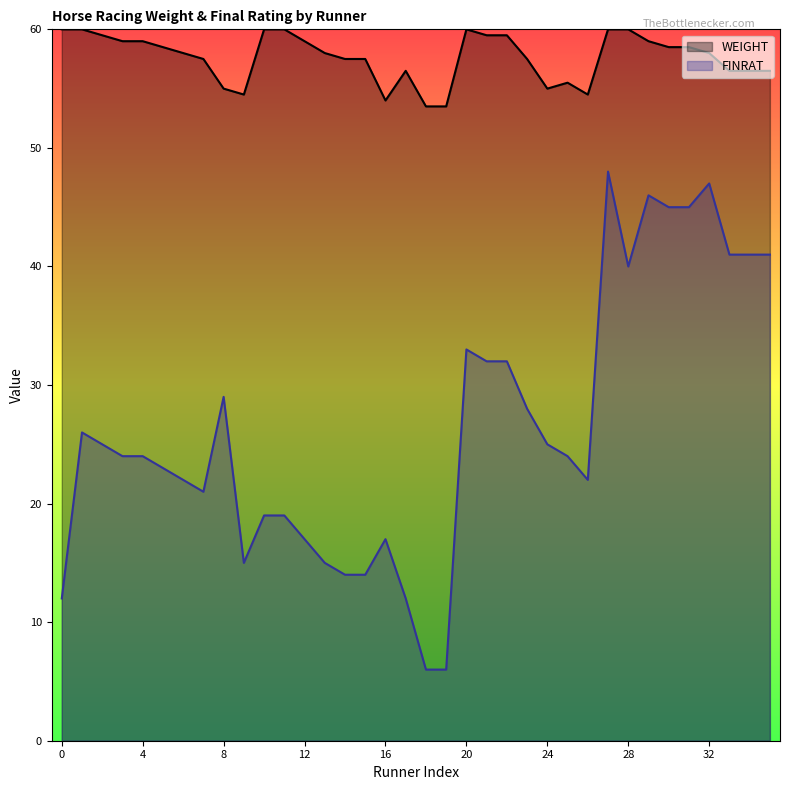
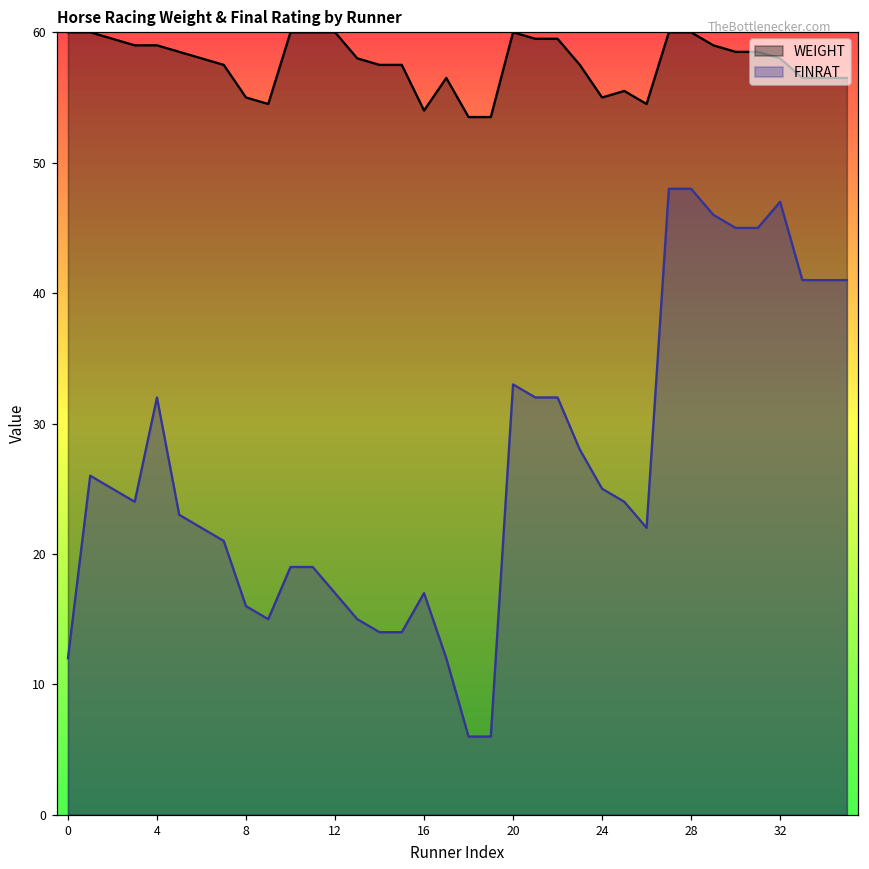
FINRAT, 4: 24 -> 32
FINRAT, 8: 29 -> 16
WEIGHT, 12: 59 -> 60
FINRAT, 28: 40 -> 48
